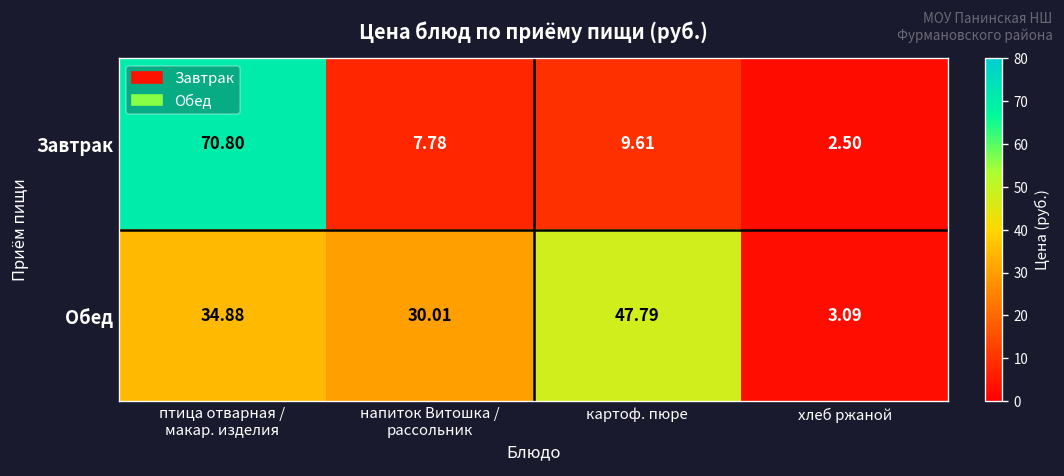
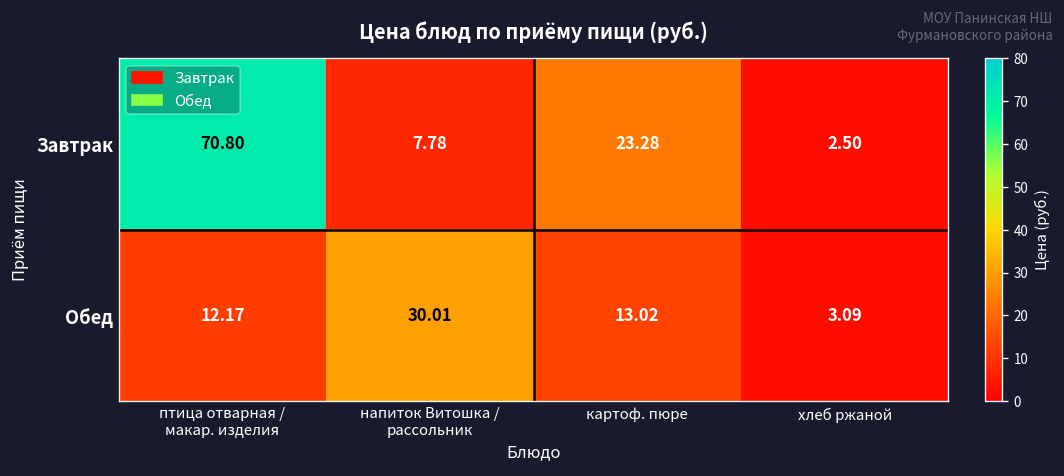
Завтрак, картоф. пюре: 9.61 -> 23.28
Обед, птица отварная / макар. изделия: 34.88 -> 12.17
Обед, картоф. пюре: 47.79 -> 13.02
